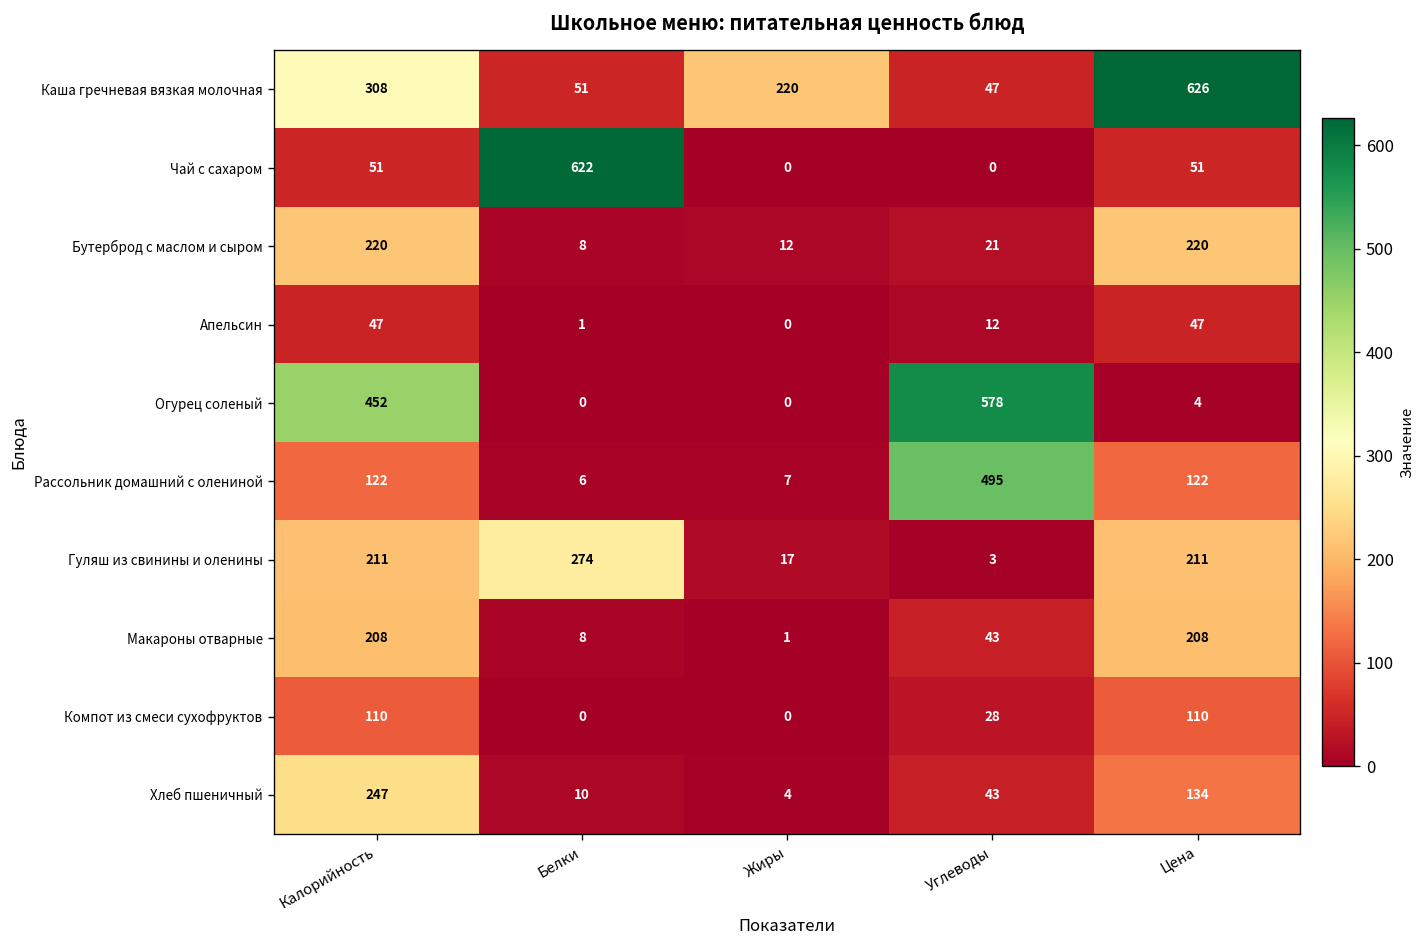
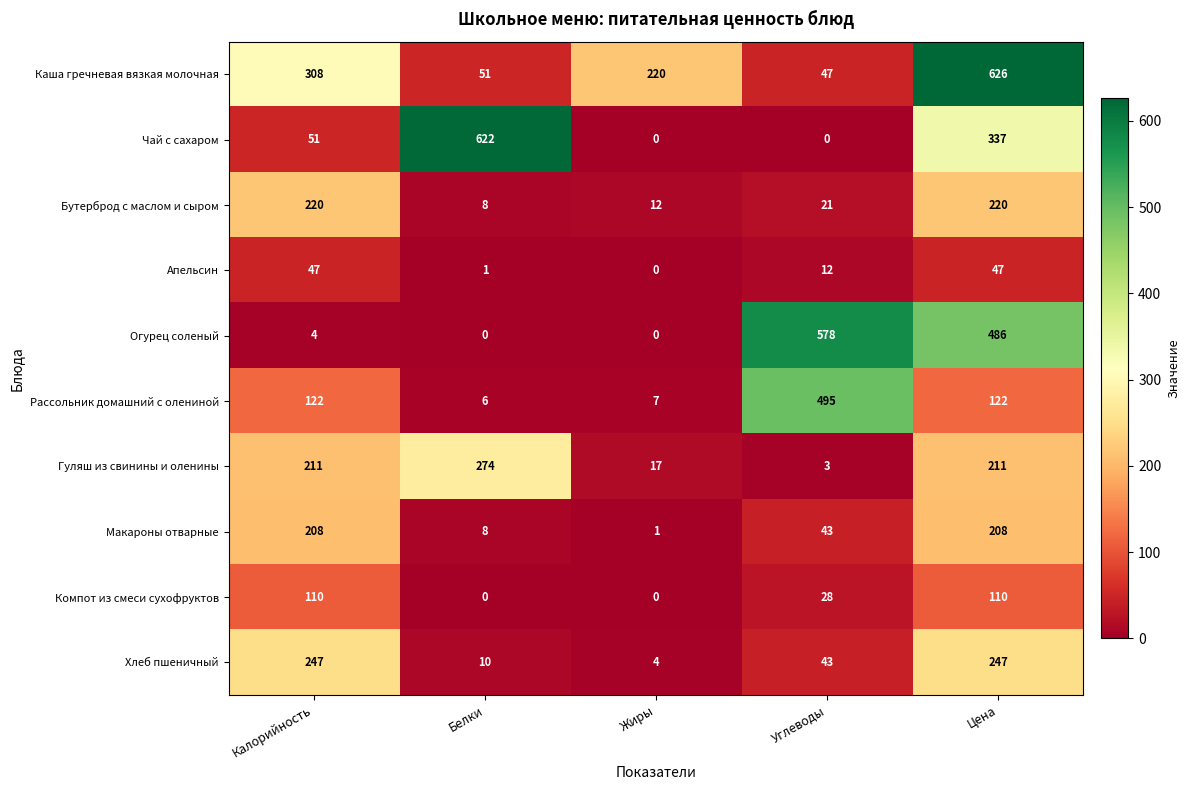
Чай с сахаром, Цена: 51 -> 337
Огурец соленый, Калорийность: 452 -> 4
Огурец соленый, Цена: 4 -> 486
Хлеб пшеничный, Цена: 134 -> 247
